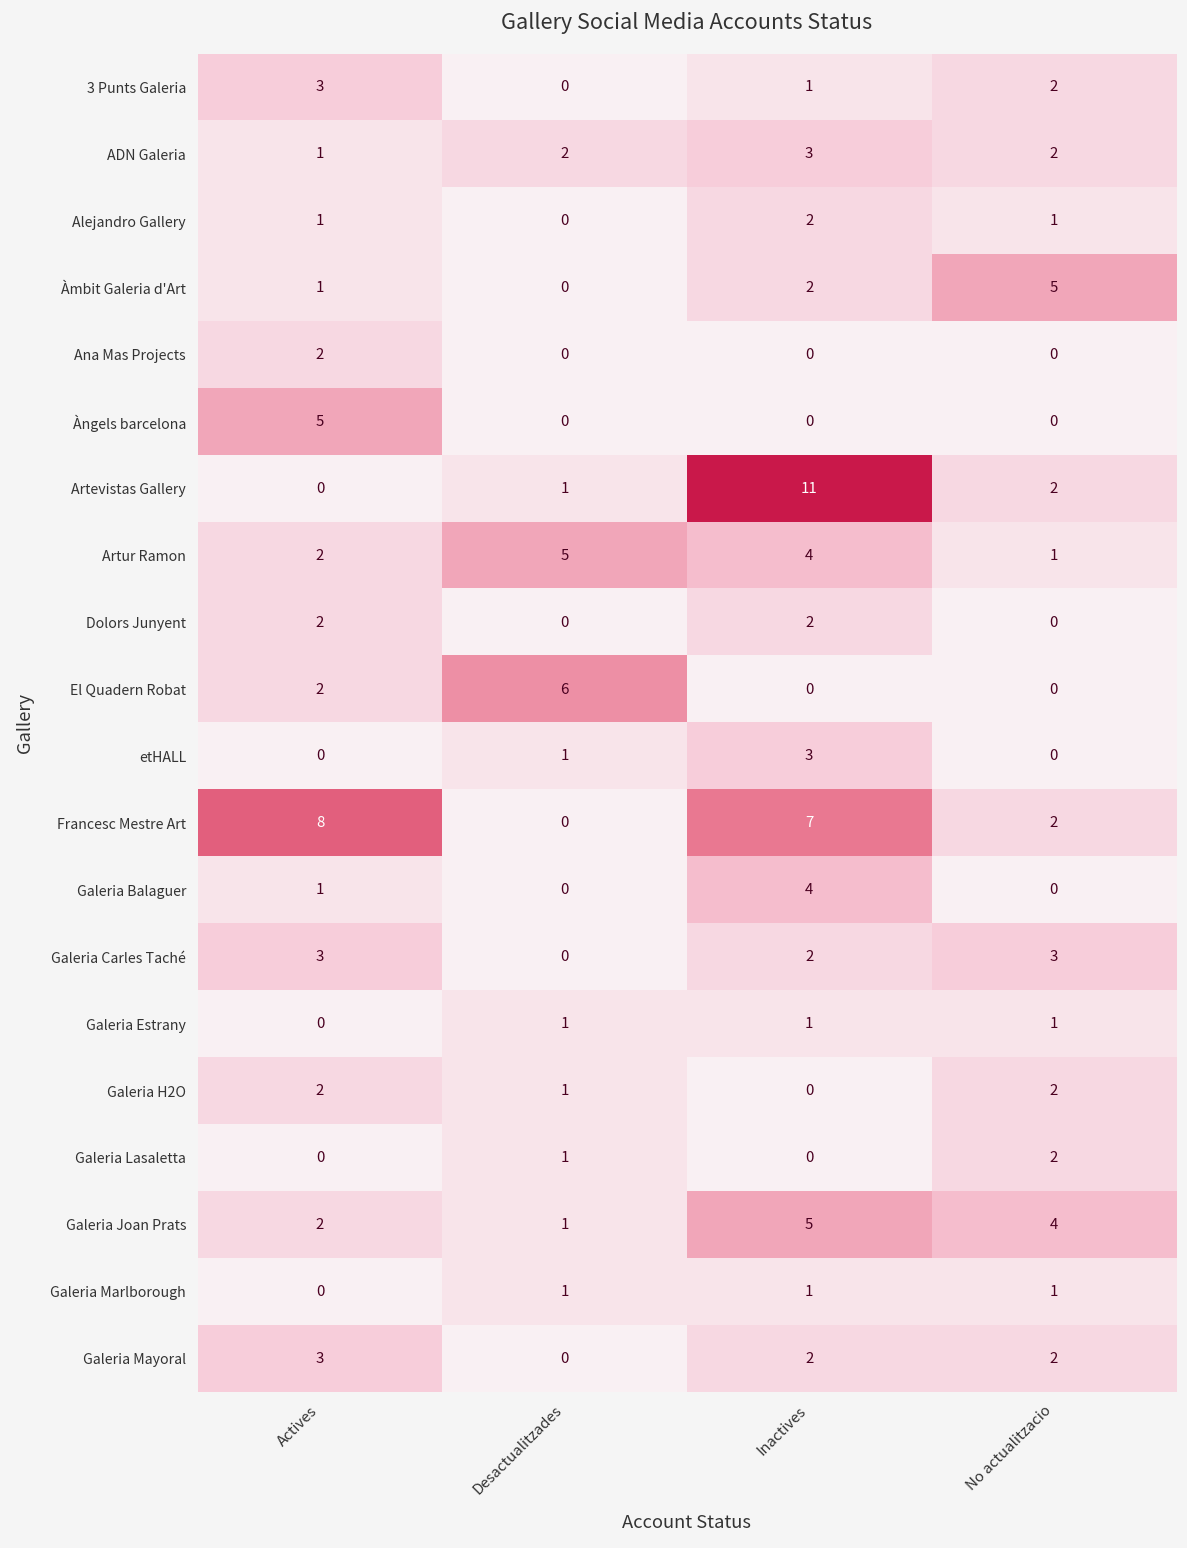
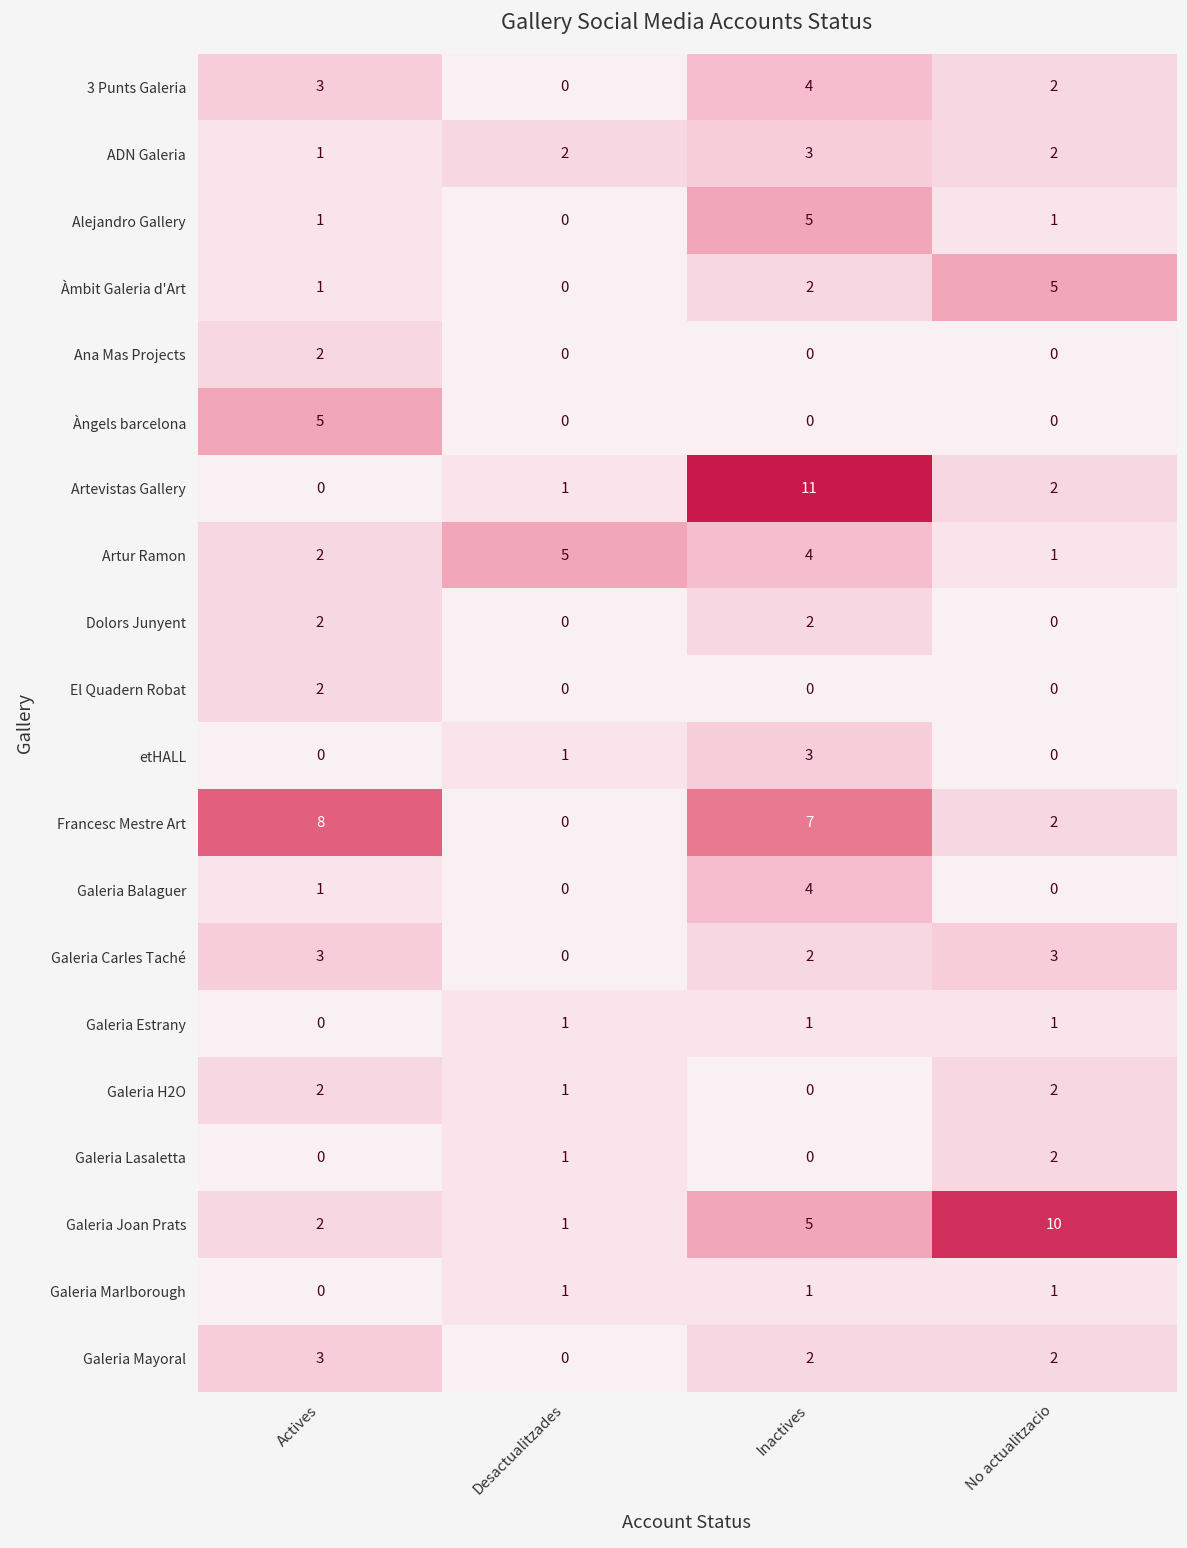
3 Punts Galeria, Inactives: 1 -> 4
Alejandro Gallery, Inactives: 2 -> 5
El Quadern Robat, Desactualitzades: 6 -> 0
Galeria Joan Prats, No actualitzacio: 4 -> 10
